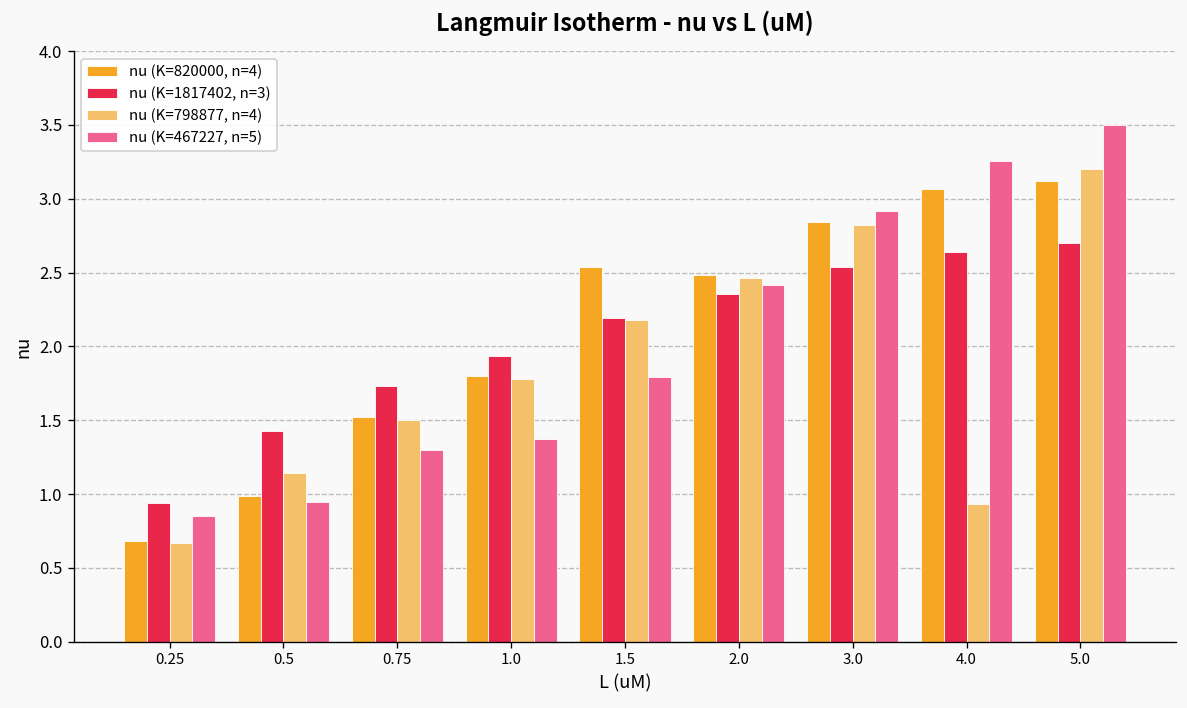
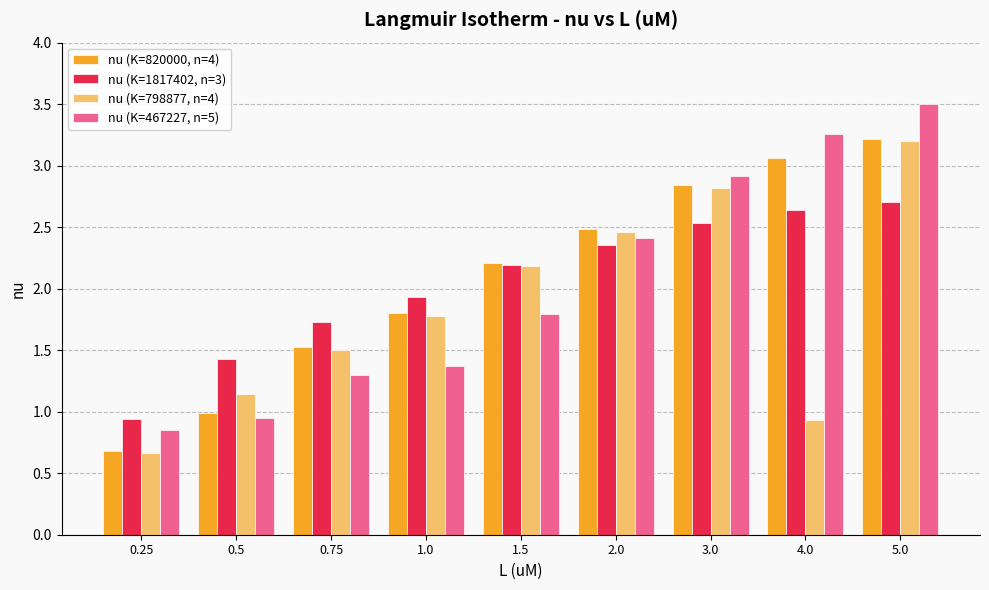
nu (K=820000, n=4), 1.5: 2.54 -> 2.21
nu (K=820000, n=4), 5.0: 3.12 -> 3.22
